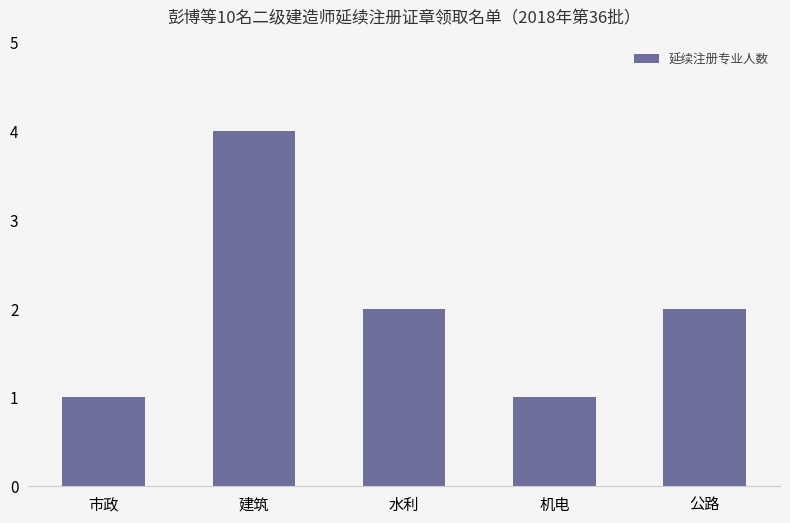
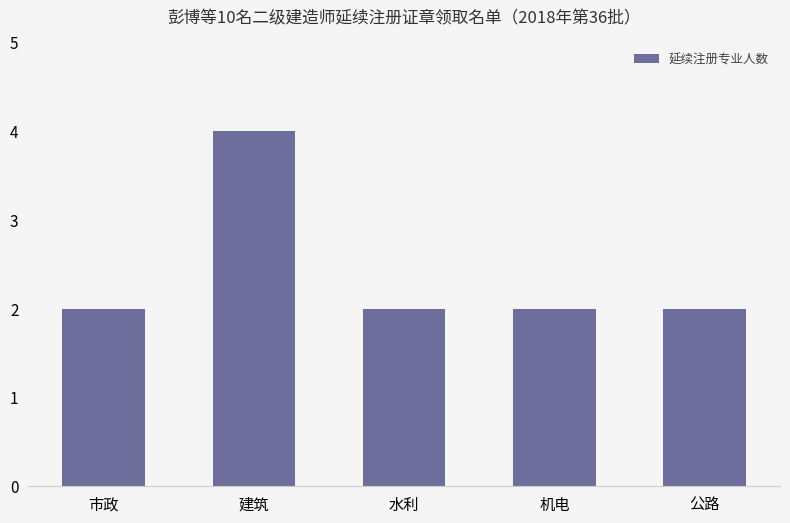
市政: 1 -> 2
机电: 1 -> 2
